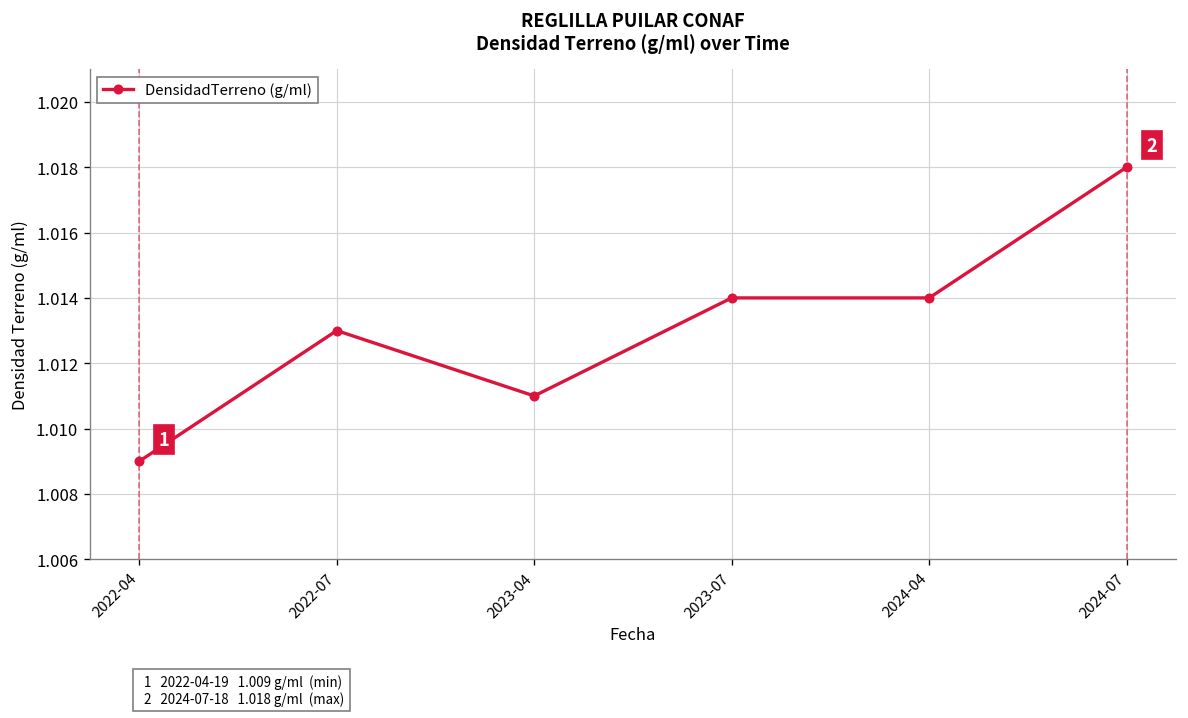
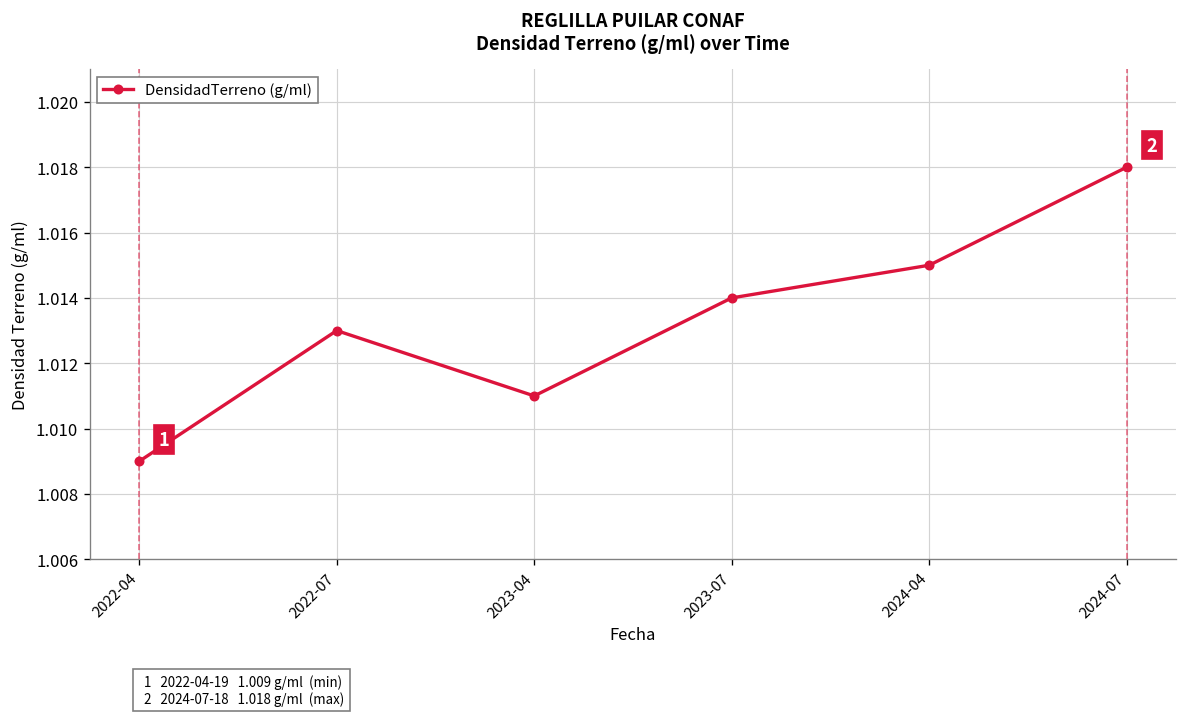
2024-04: 1.014 -> 1.015
